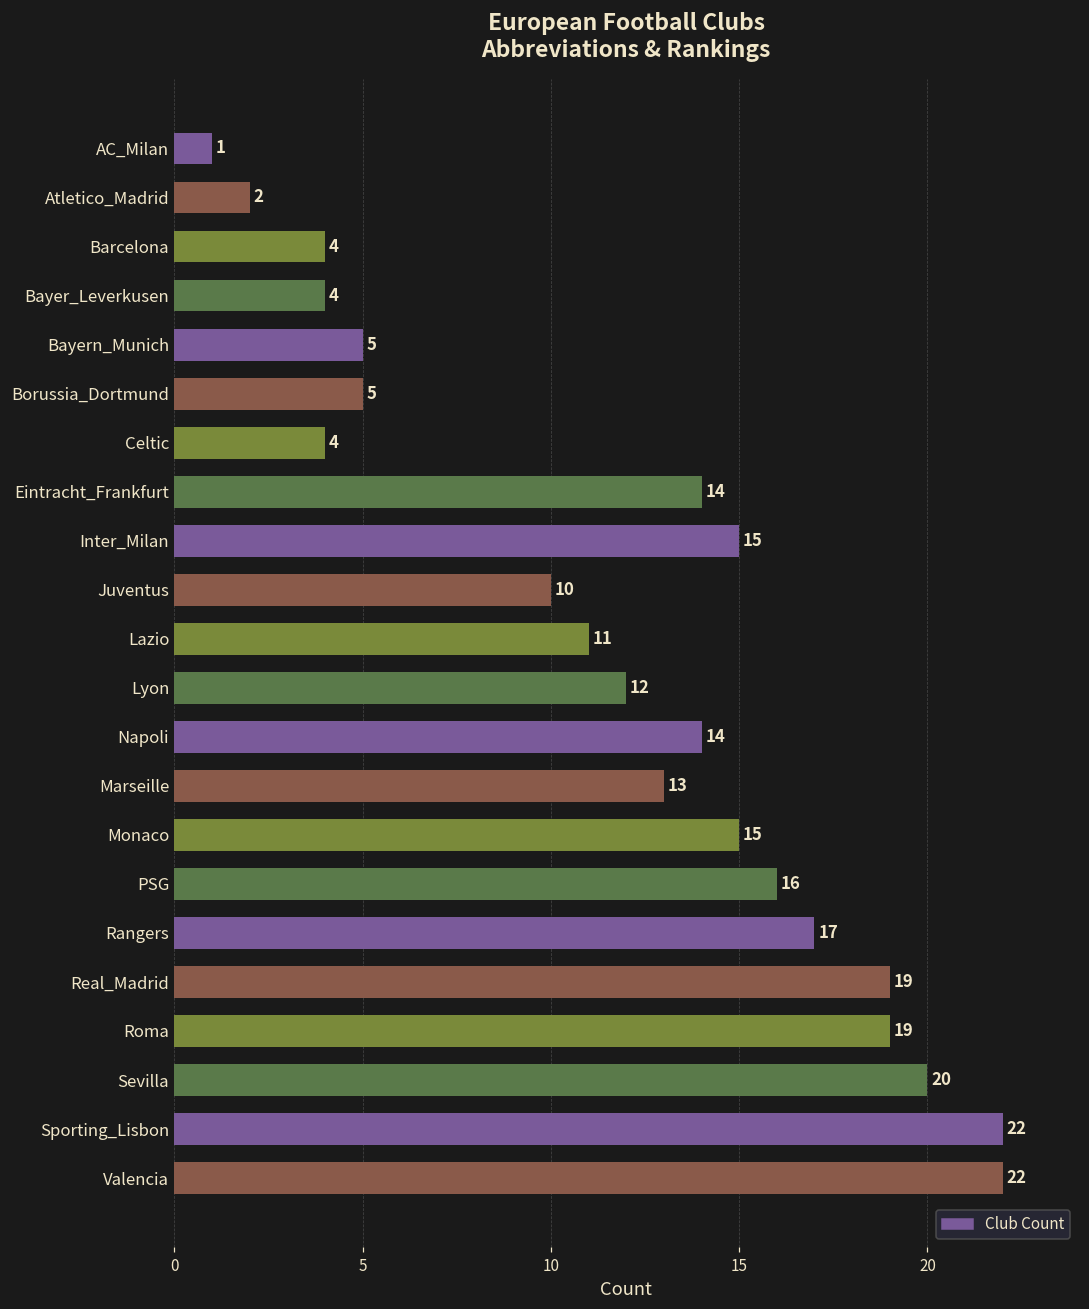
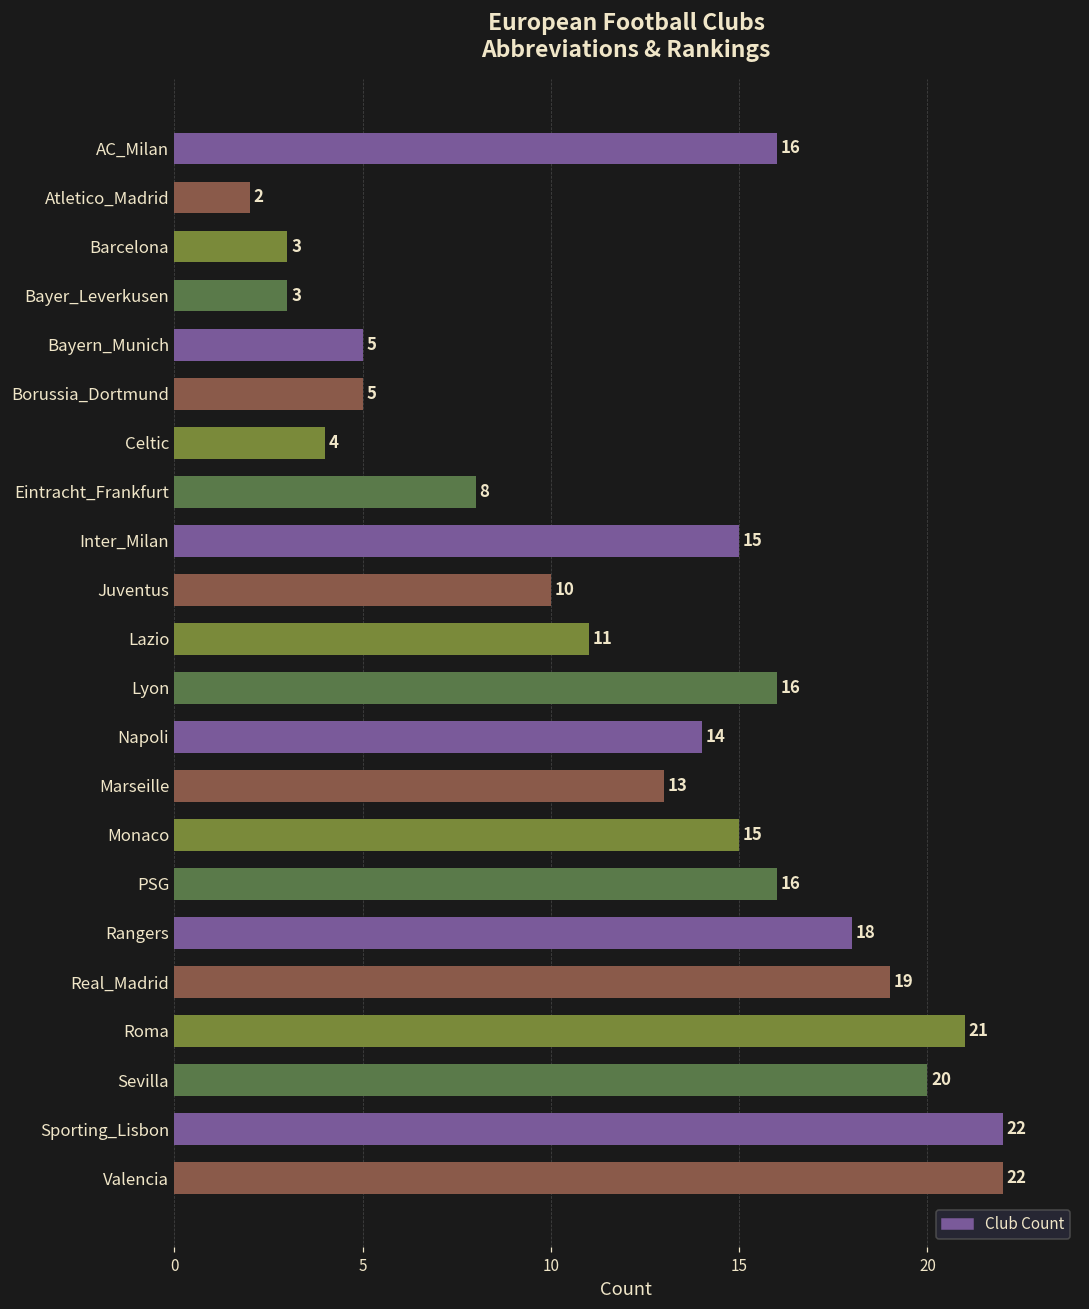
AC_Milan: 1 -> 16
Barcelona: 4 -> 3
Bayer_Leverkusen: 4 -> 3
Eintracht_Frankfurt: 14 -> 8
Lyon: 12 -> 16
Rangers: 17 -> 18
Roma: 19 -> 21
